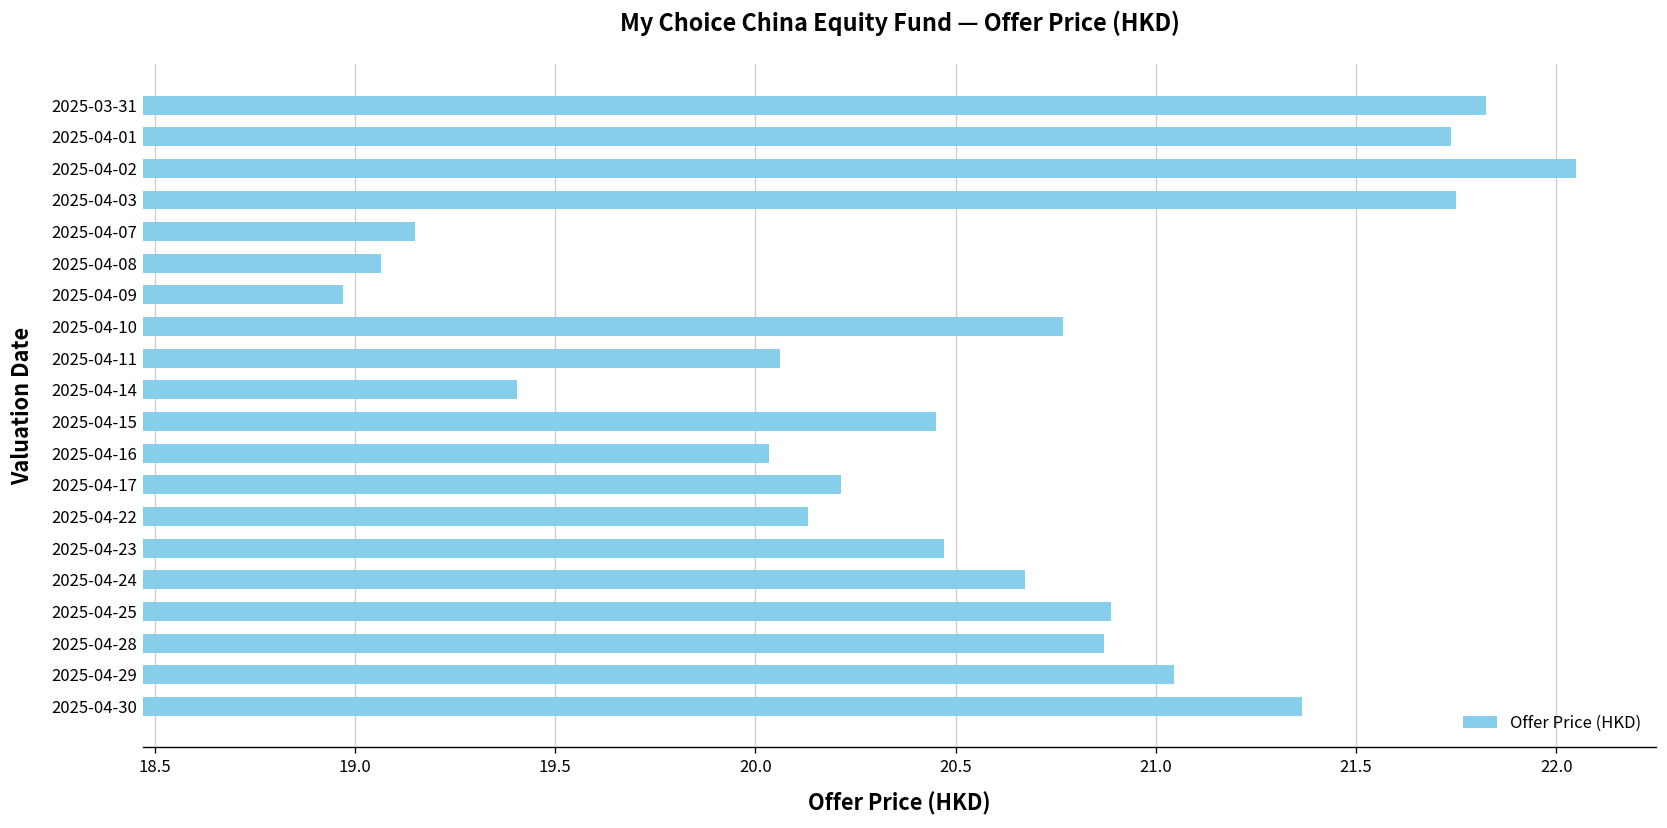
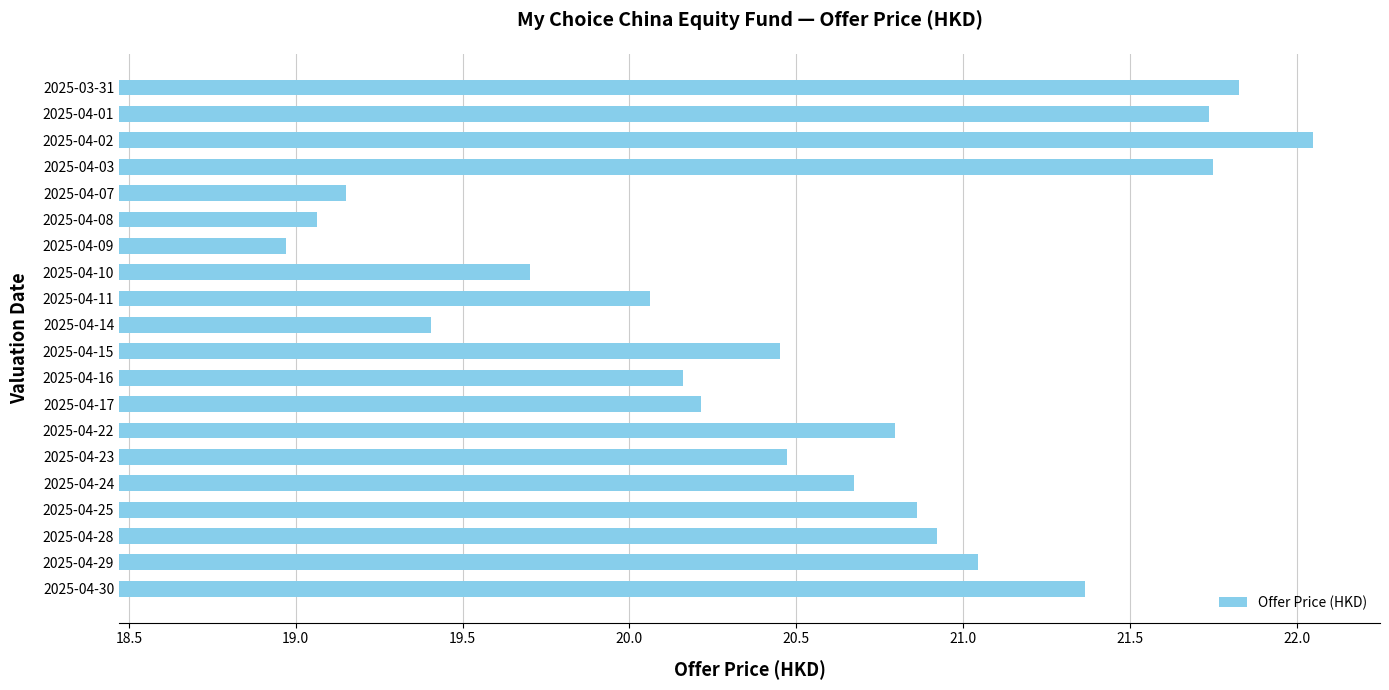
2025-04-10: 20.77 -> 19.70
2025-04-16: 20.03 -> 20.16
2025-04-22: 20.13 -> 20.79
2025-04-25: 20.89 -> 20.86
2025-04-28: 20.87 -> 20.92
